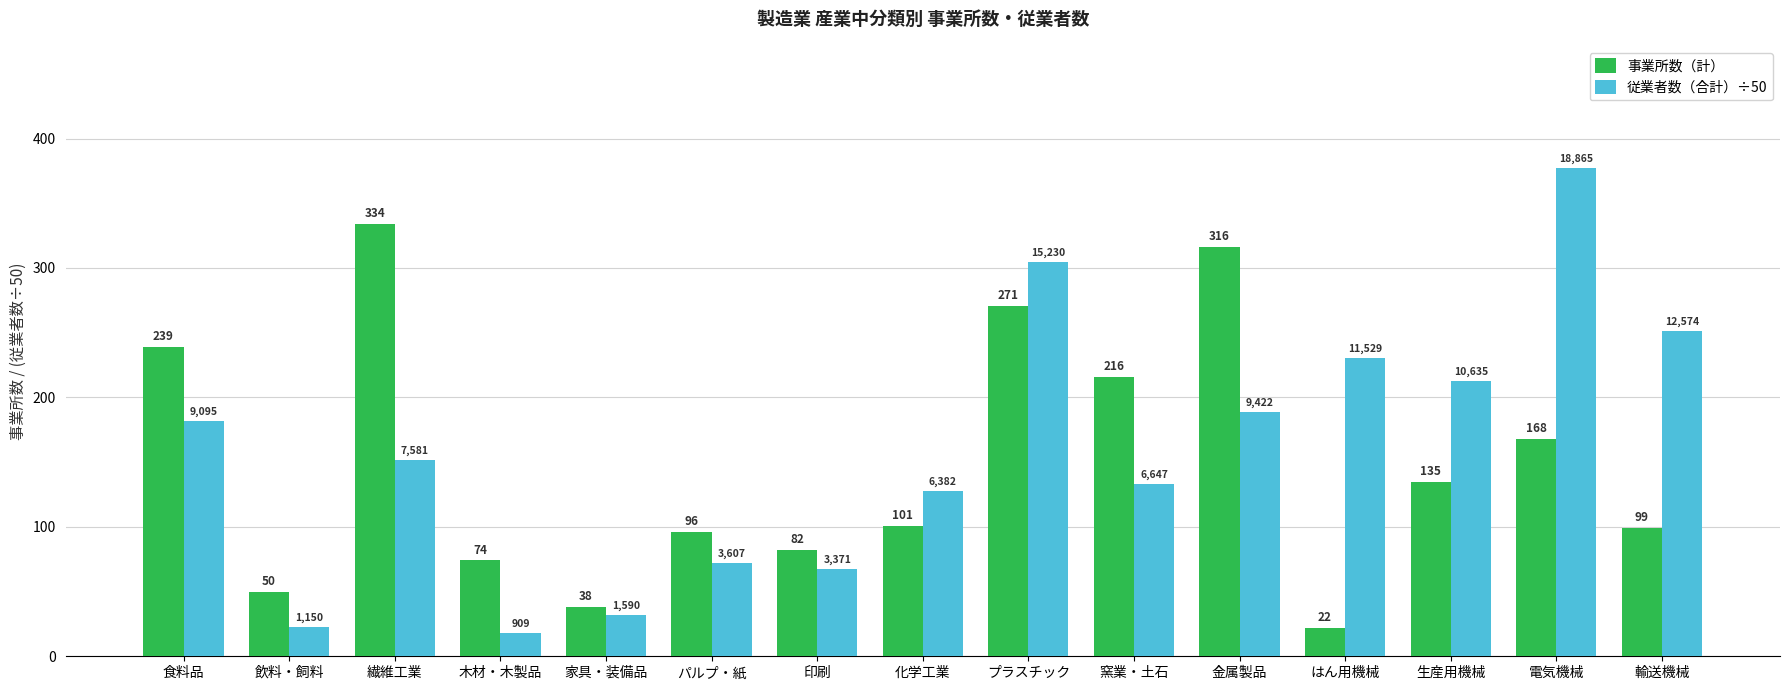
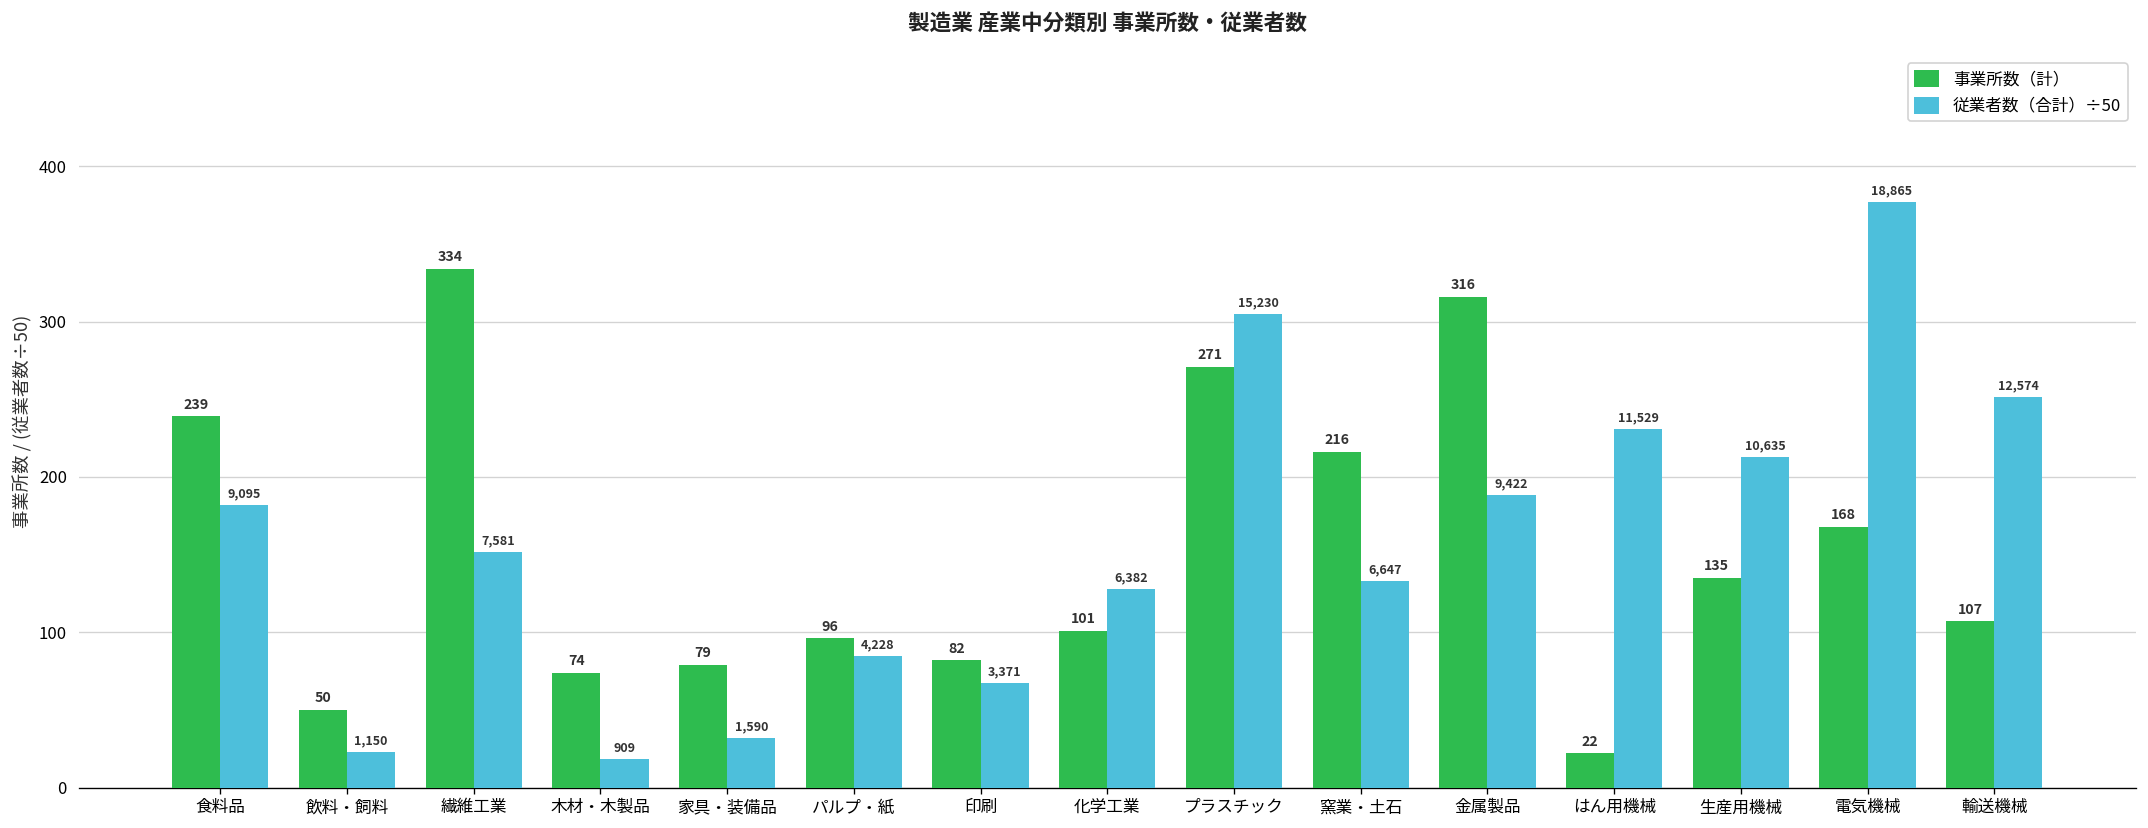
事業所数（計）, 家具・装備品: 38 -> 79
従業者数（合計）÷50, パルプ・紙: 3,607 -> 4,228
事業所数（計）, 輸送機械: 99 -> 107
